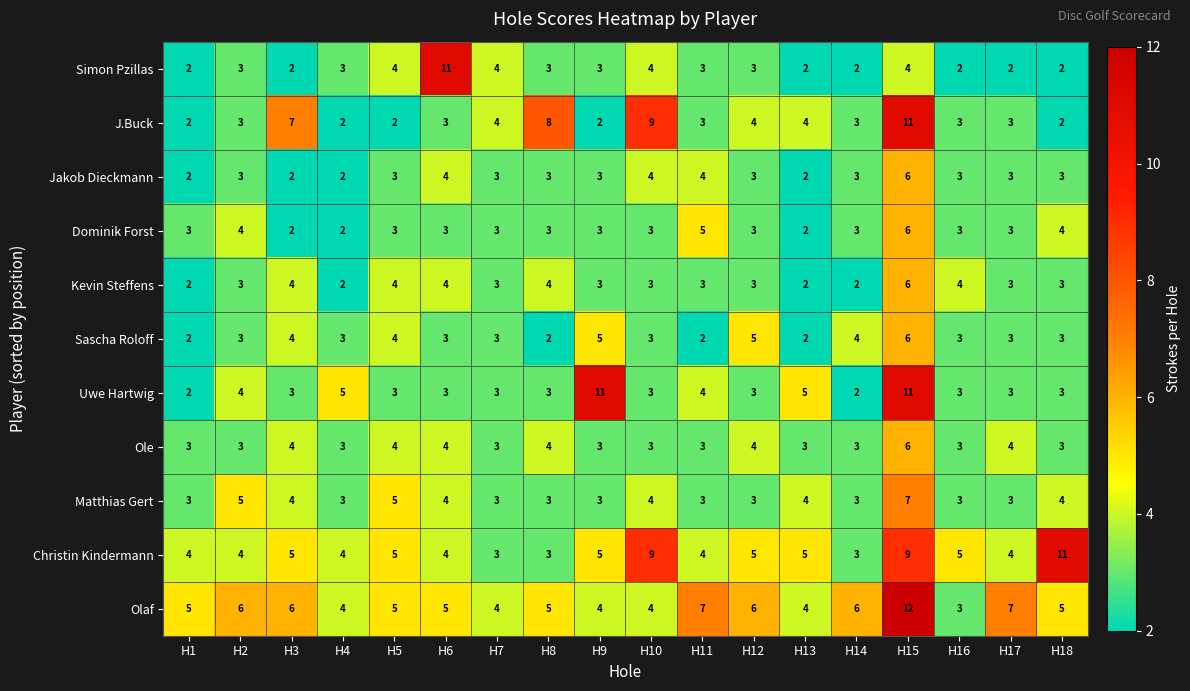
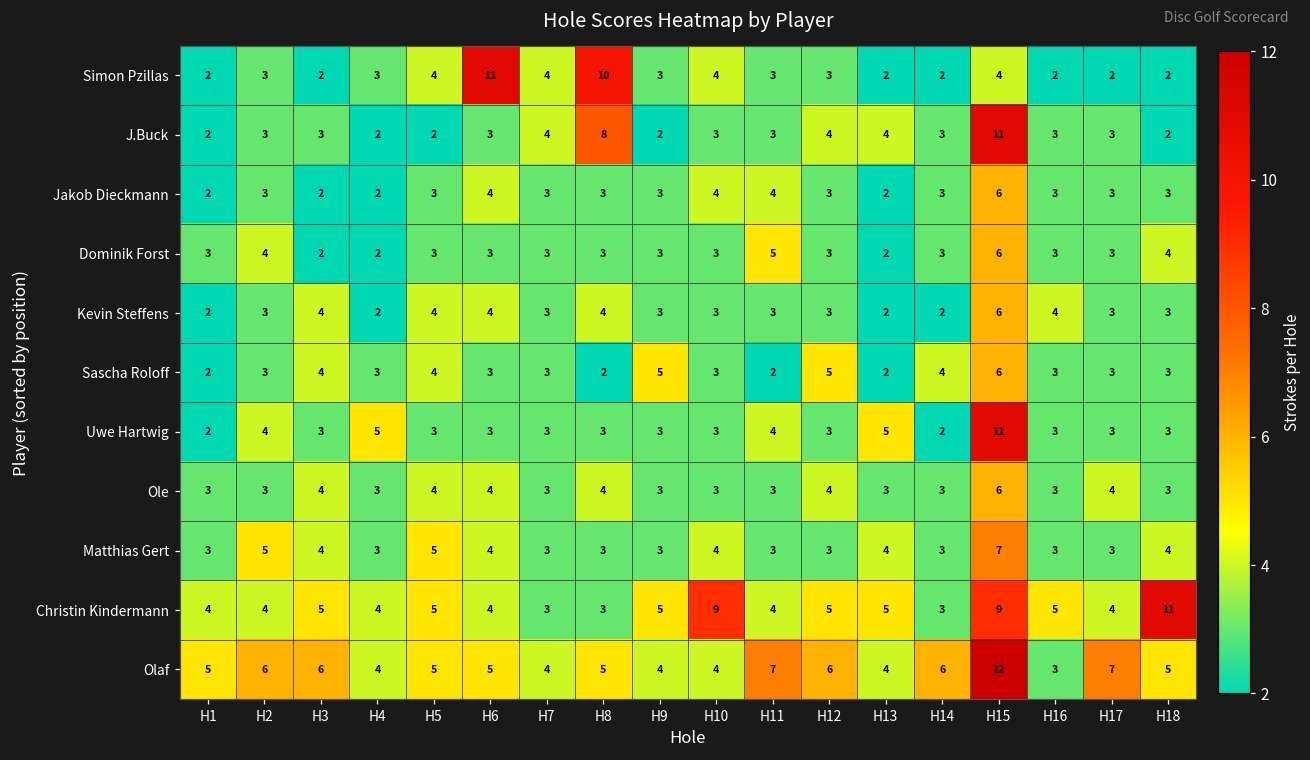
Simon Pzillas, H8: 3 -> 10
J.Buck, H3: 7 -> 3
J.Buck, H10: 9 -> 3
Uwe Hartwig, H9: 11 -> 3
